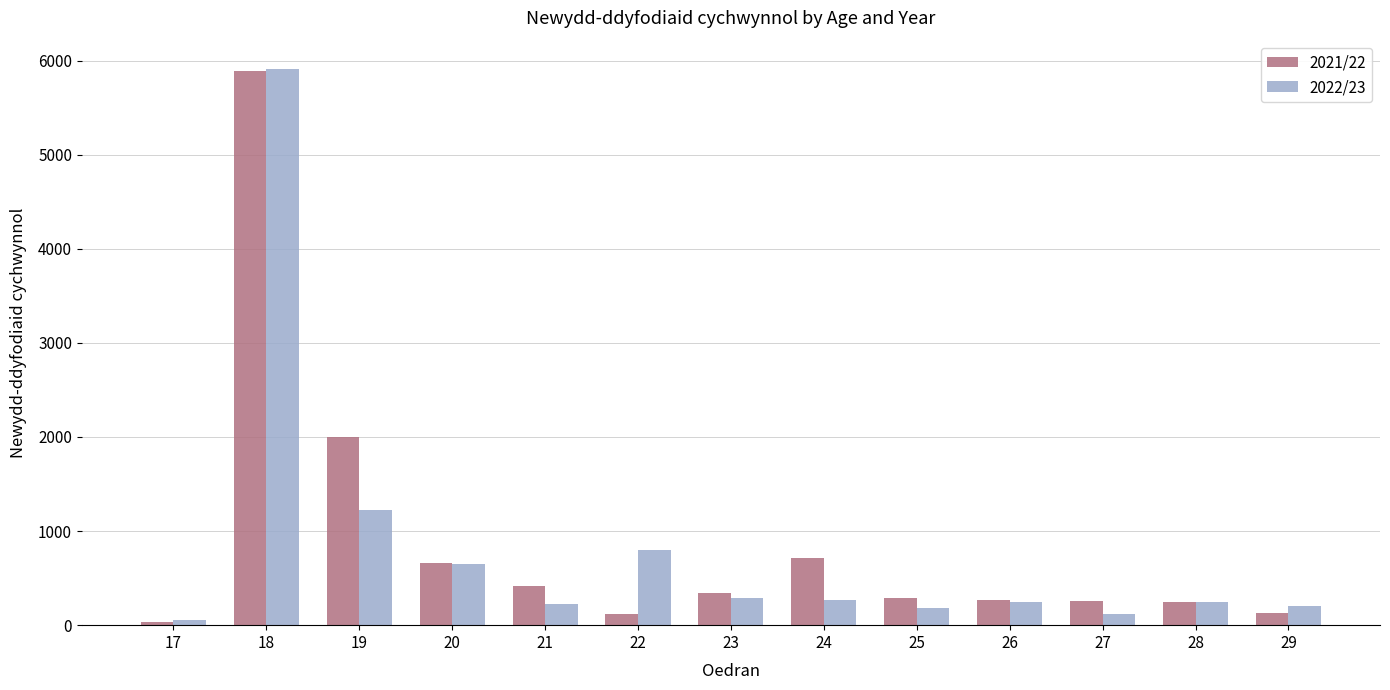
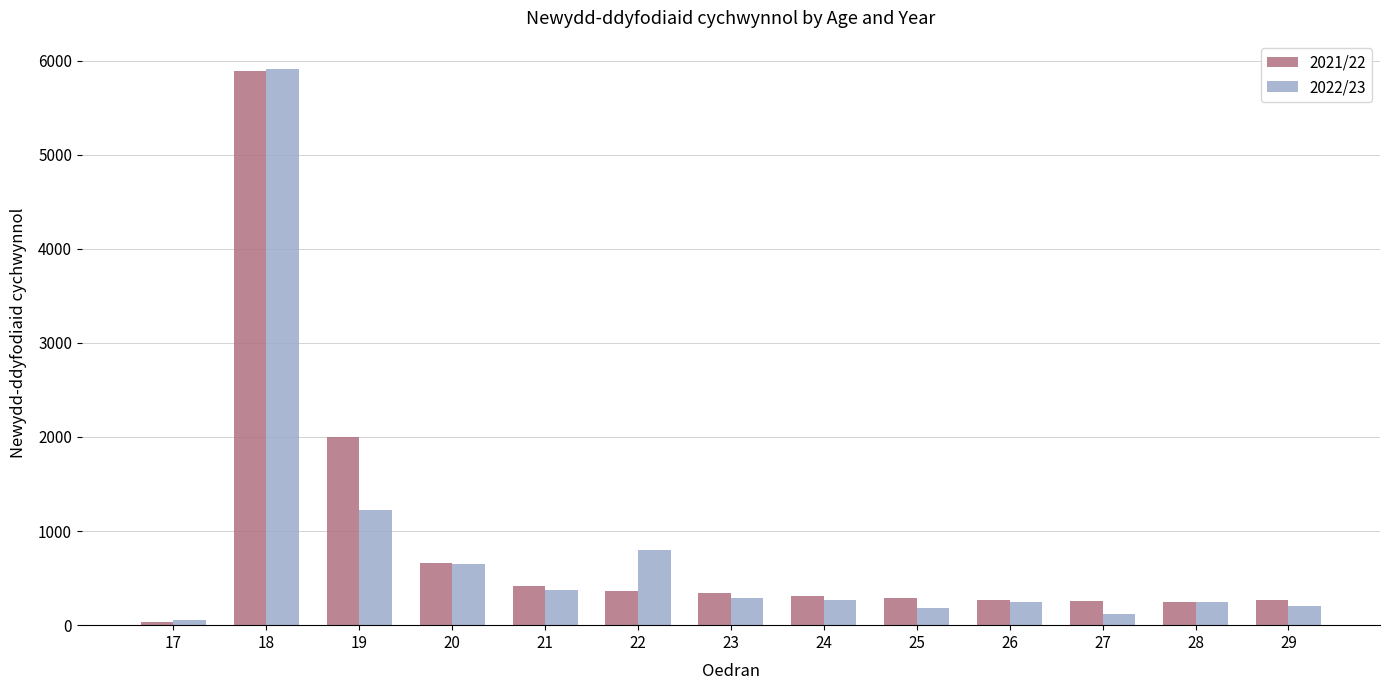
2022/23, 21: 200 -> 400
2021/22, 22: 100 -> 400
2021/22, 24: 700 -> 300
2021/22, 29: 100 -> 300
